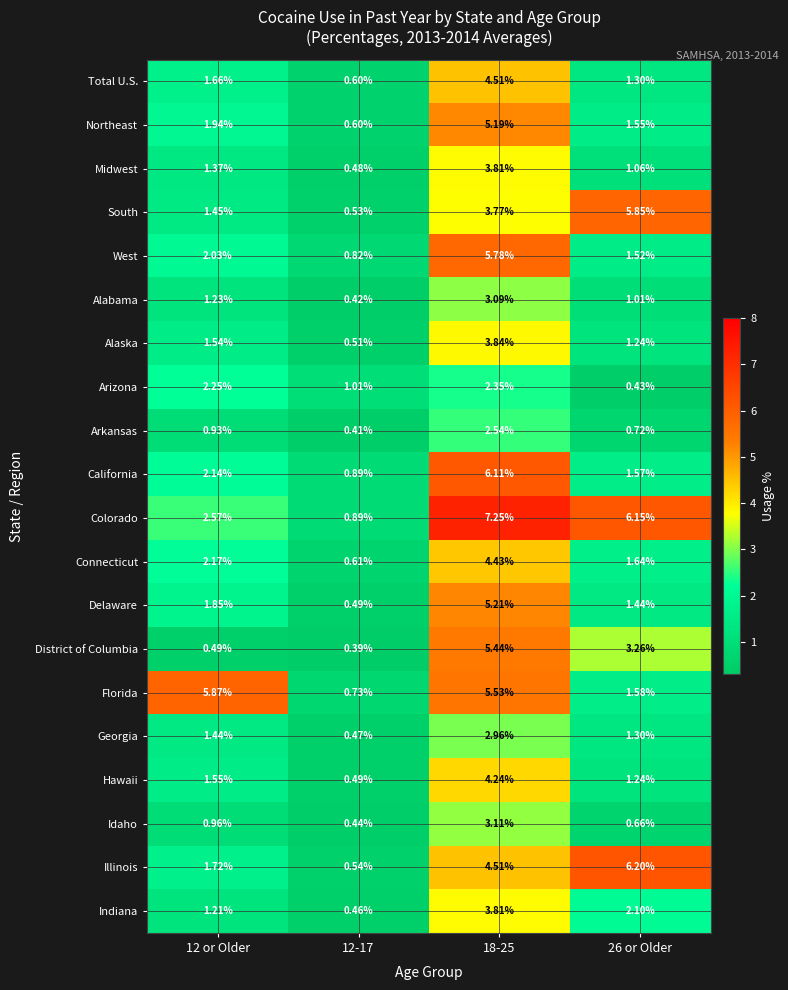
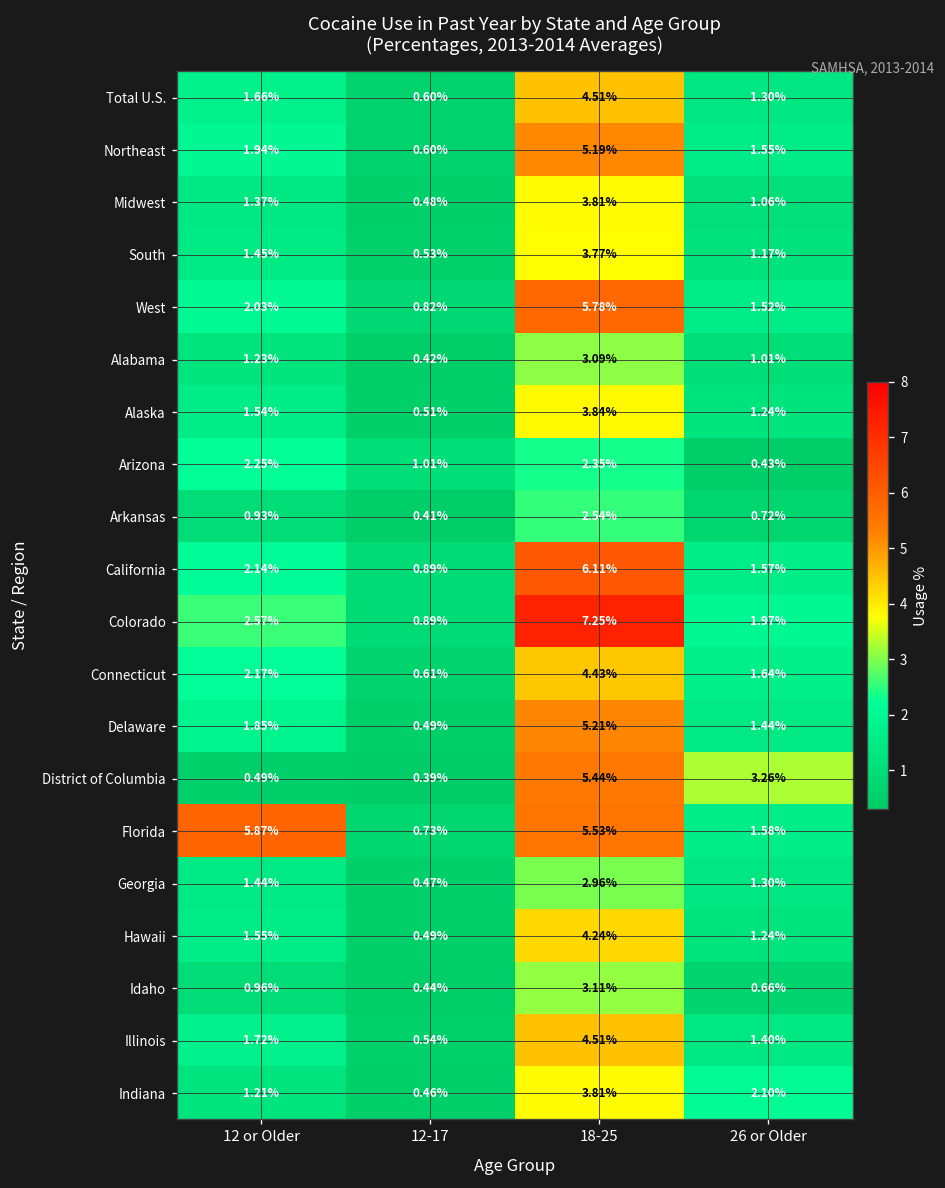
South, 26 or Older: 5.85% -> 1.17%
Colorado, 26 or Older: 6.15% -> 1.97%
Illinois, 26 or Older: 6.20% -> 1.40%
